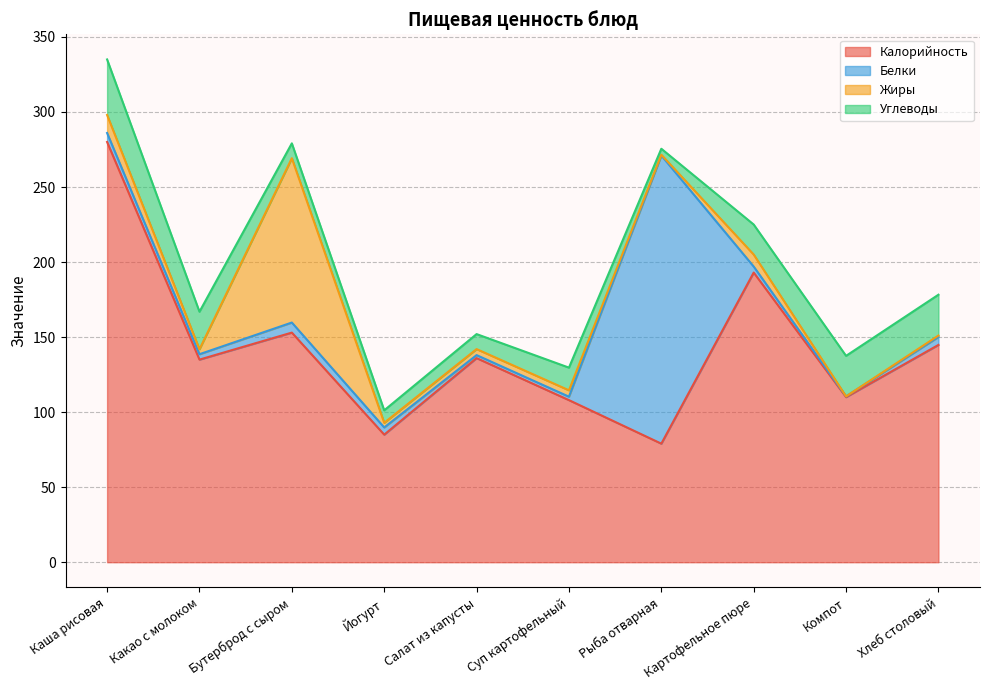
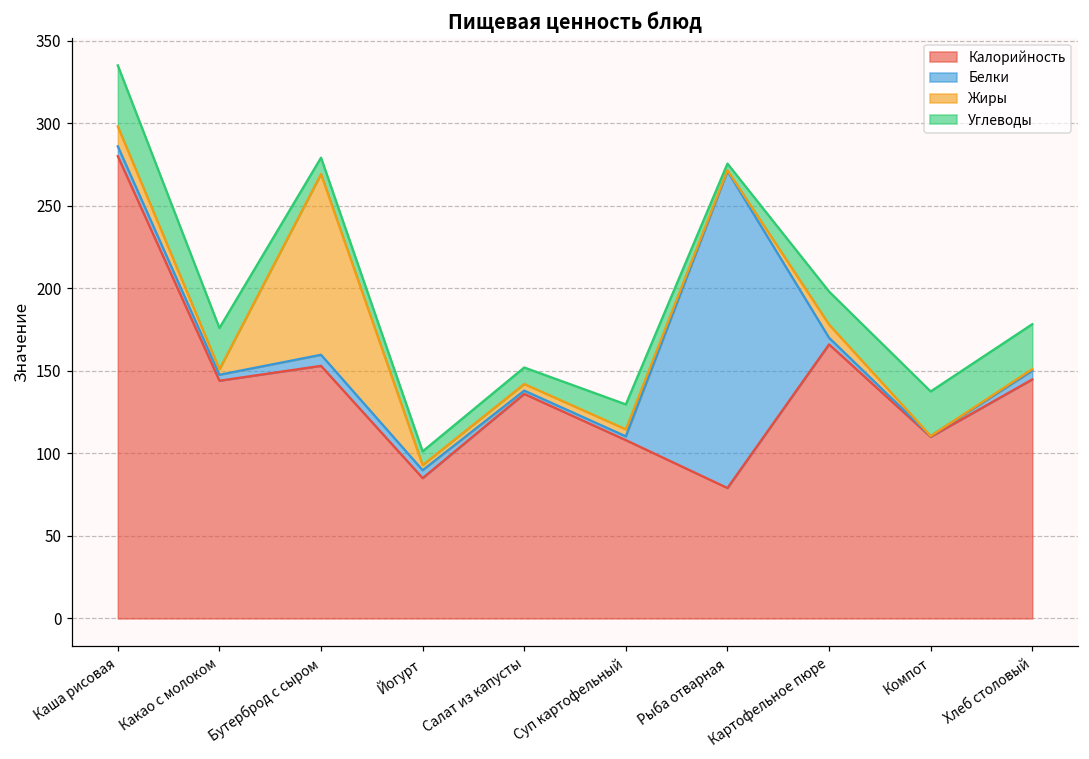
Калорийность, Какао с молоком: 135 -> 144
Калорийность, Картофельное пюре: 193 -> 166
